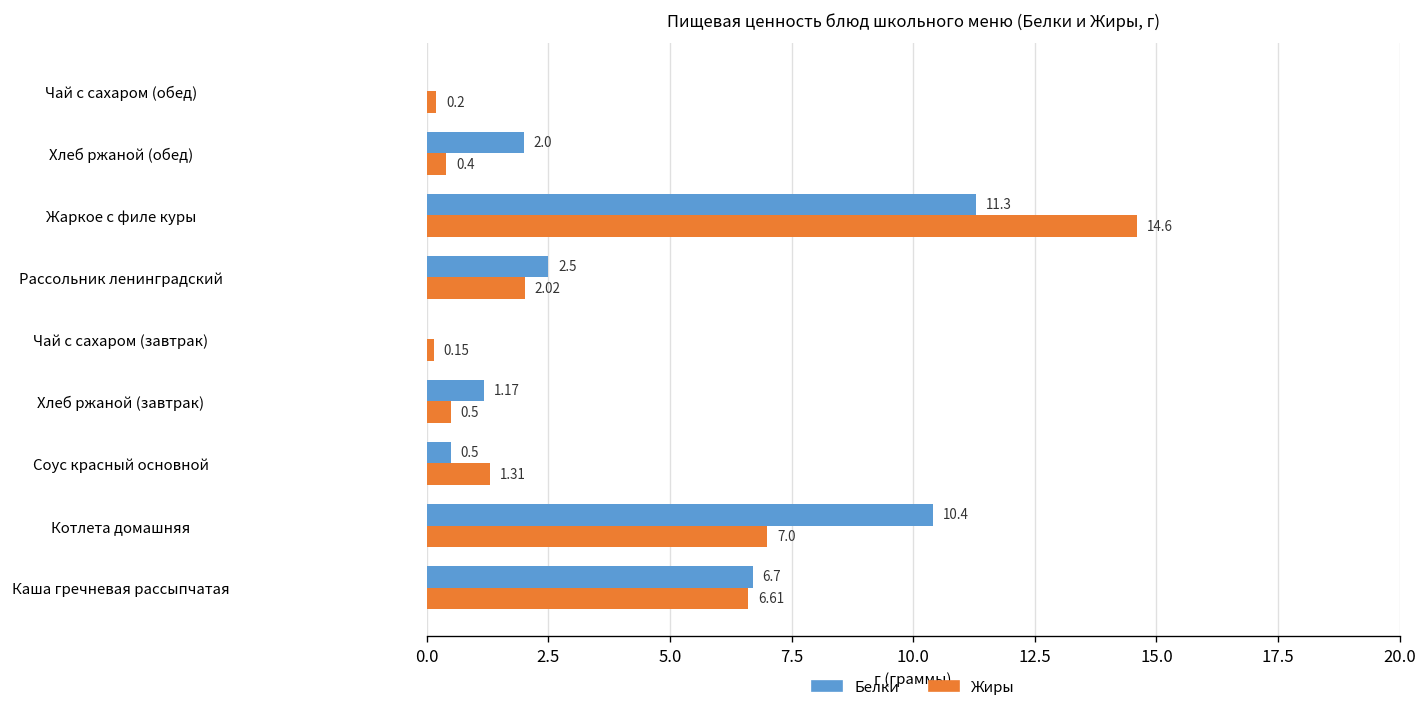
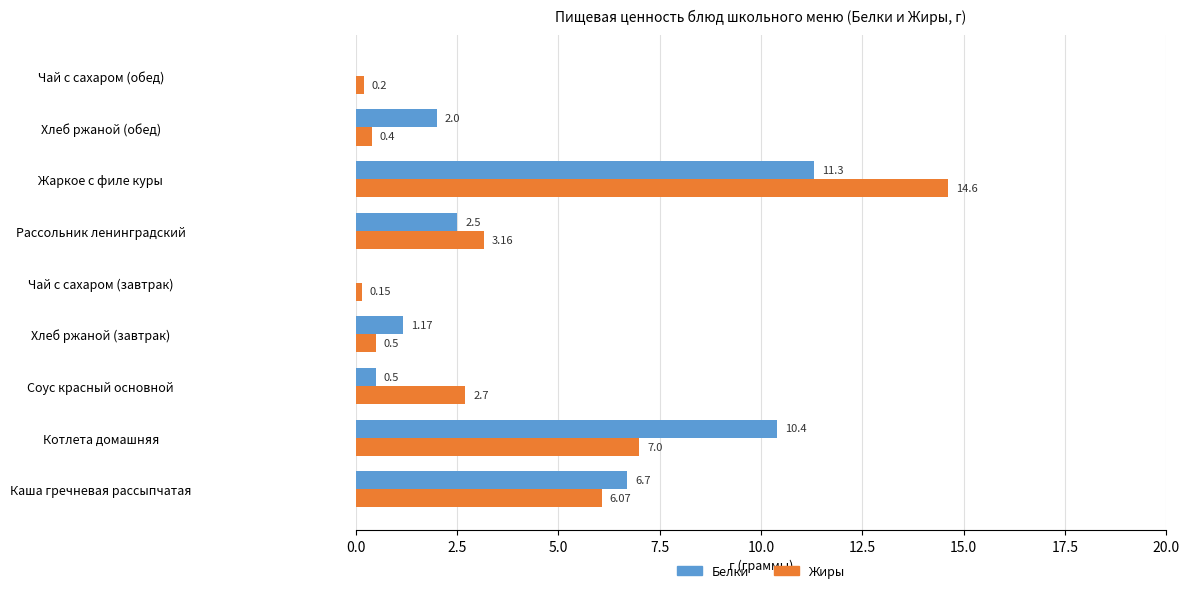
Жиры, Рассольник ленинградский: 2.02 -> 3.16
Жиры, Соус красный основной: 1.31 -> 2.7
Жиры, Каша гречневая рассыпчатая: 6.61 -> 6.07
